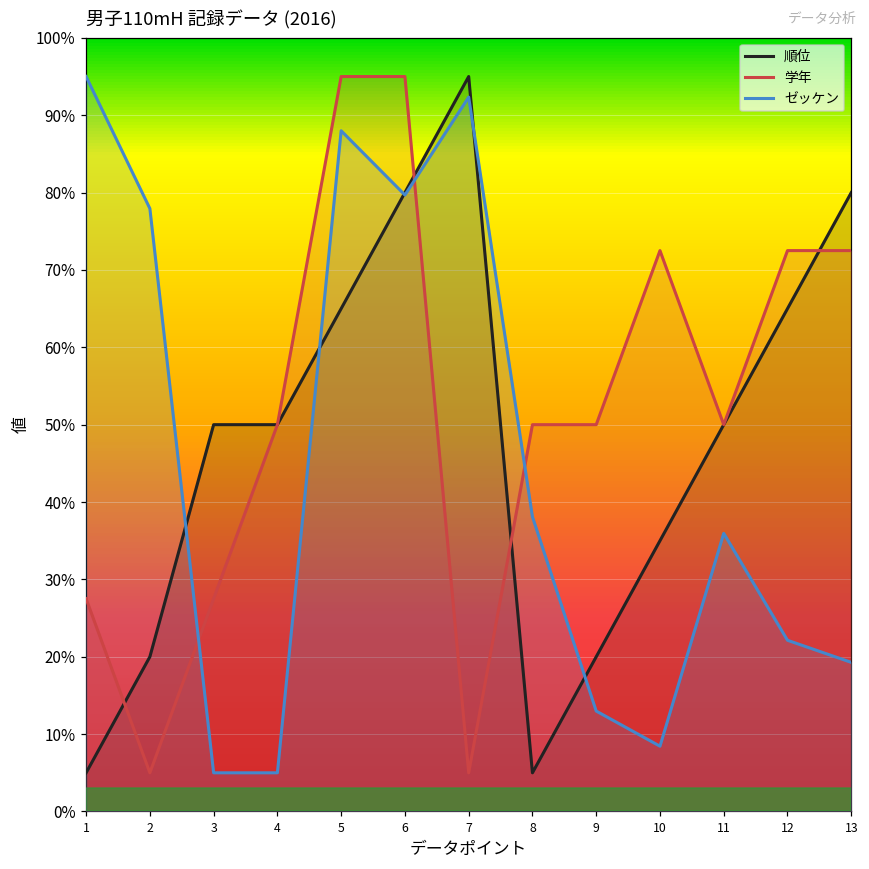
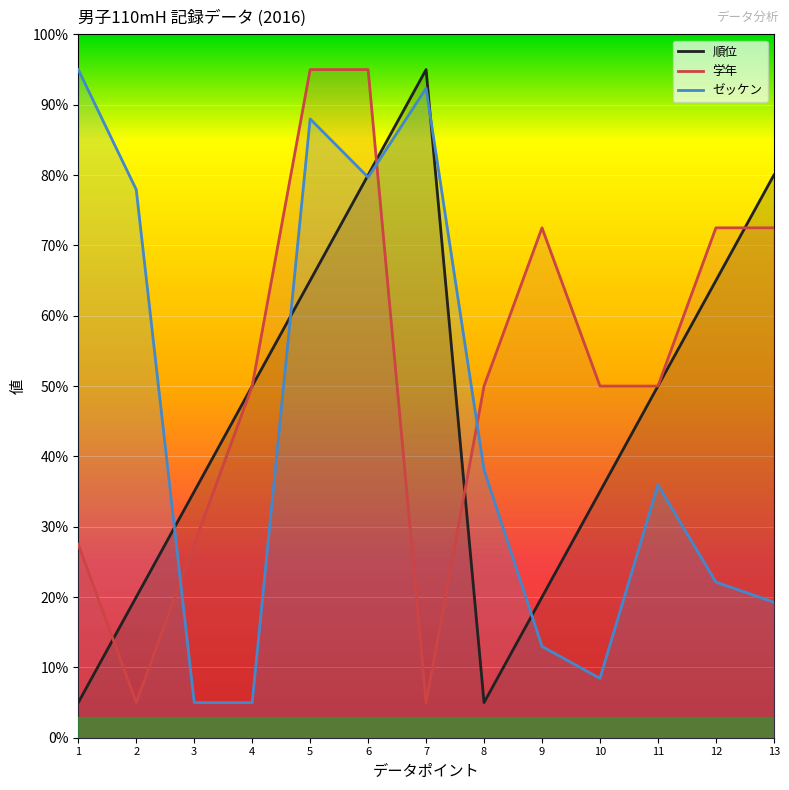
順位, 3: 50% -> 35%
学年, 9: 50% -> 73%
学年, 10: 73% -> 50%
